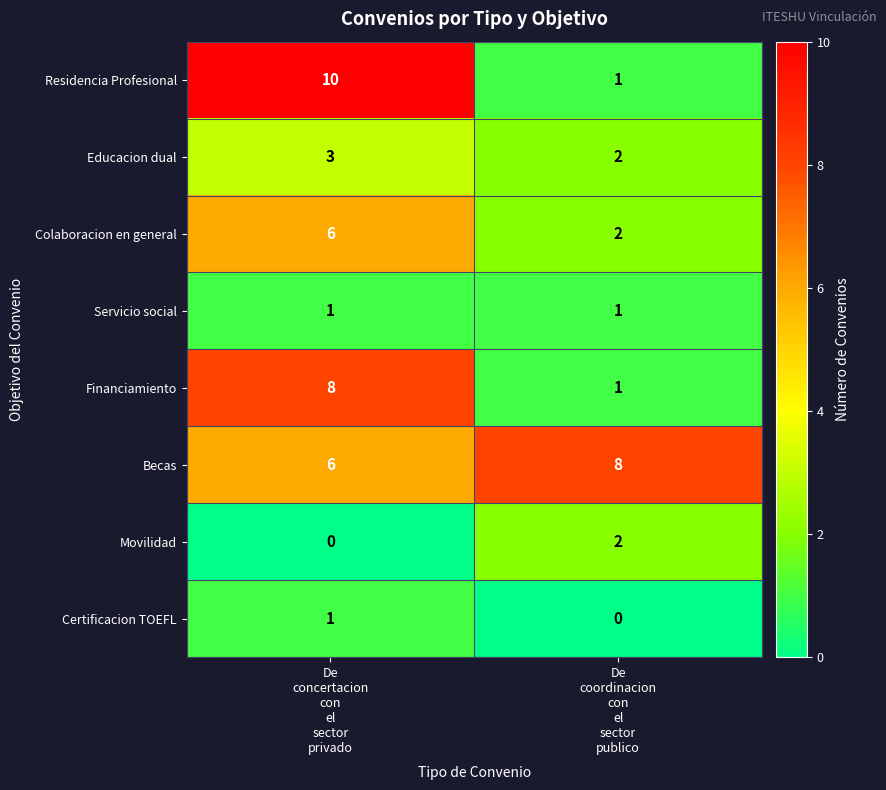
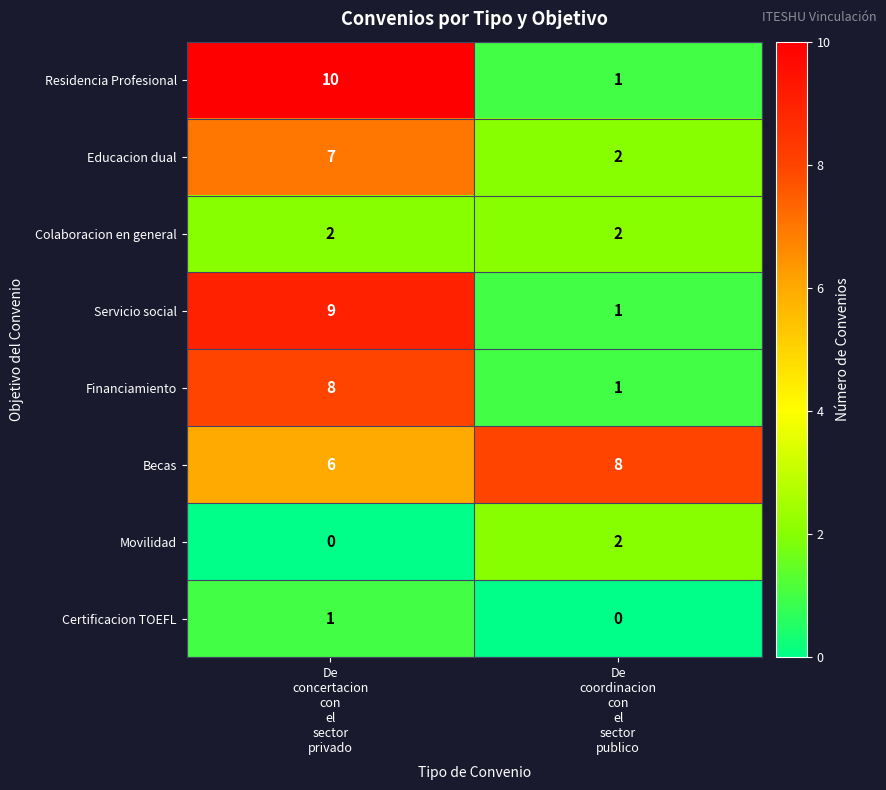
Educacion dual, De concertacion con el sector privado: 3 -> 7
Colaboracion en general, De concertacion con el sector privado: 6 -> 2
Servicio social, De concertacion con el sector privado: 1 -> 9
